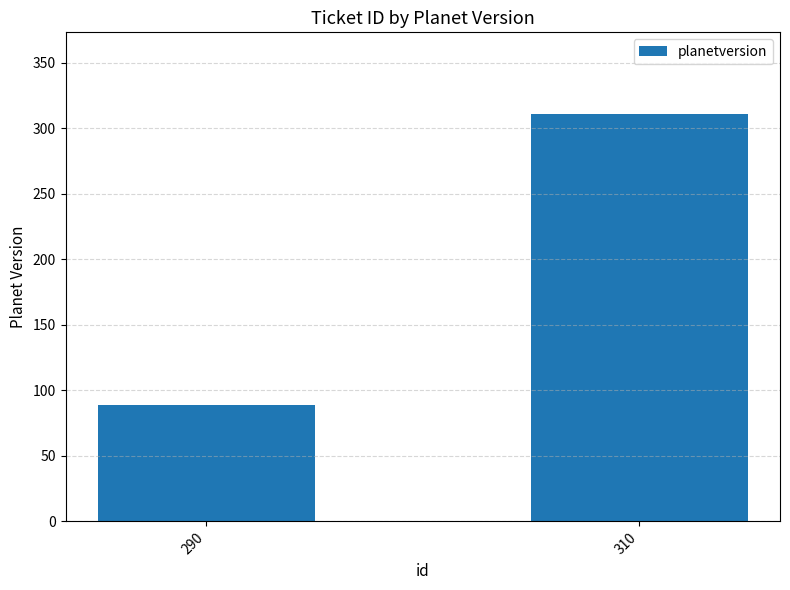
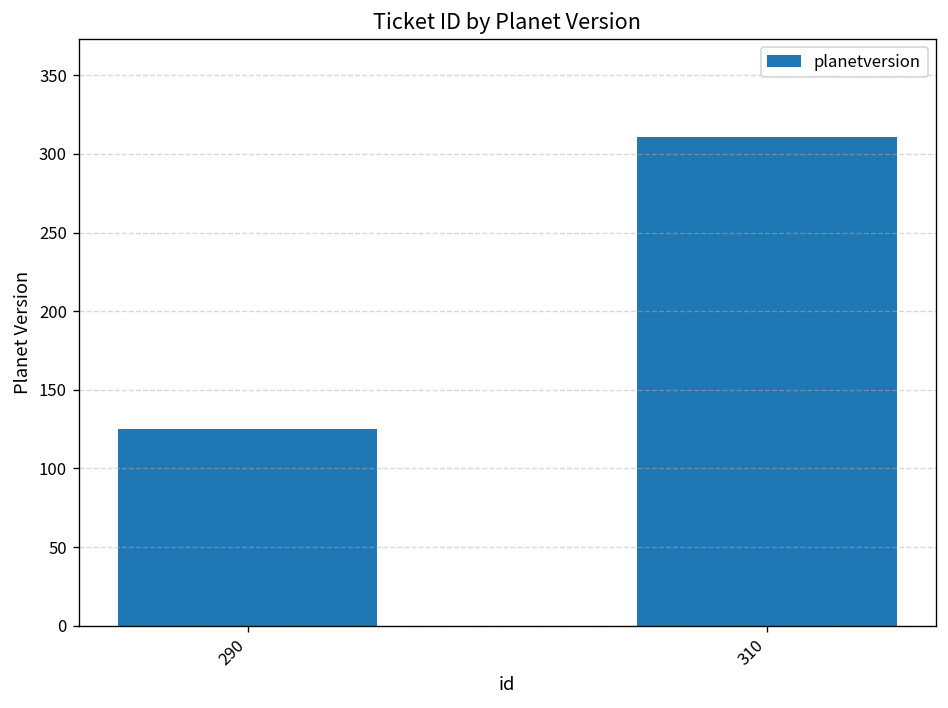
290: 89 -> 125
